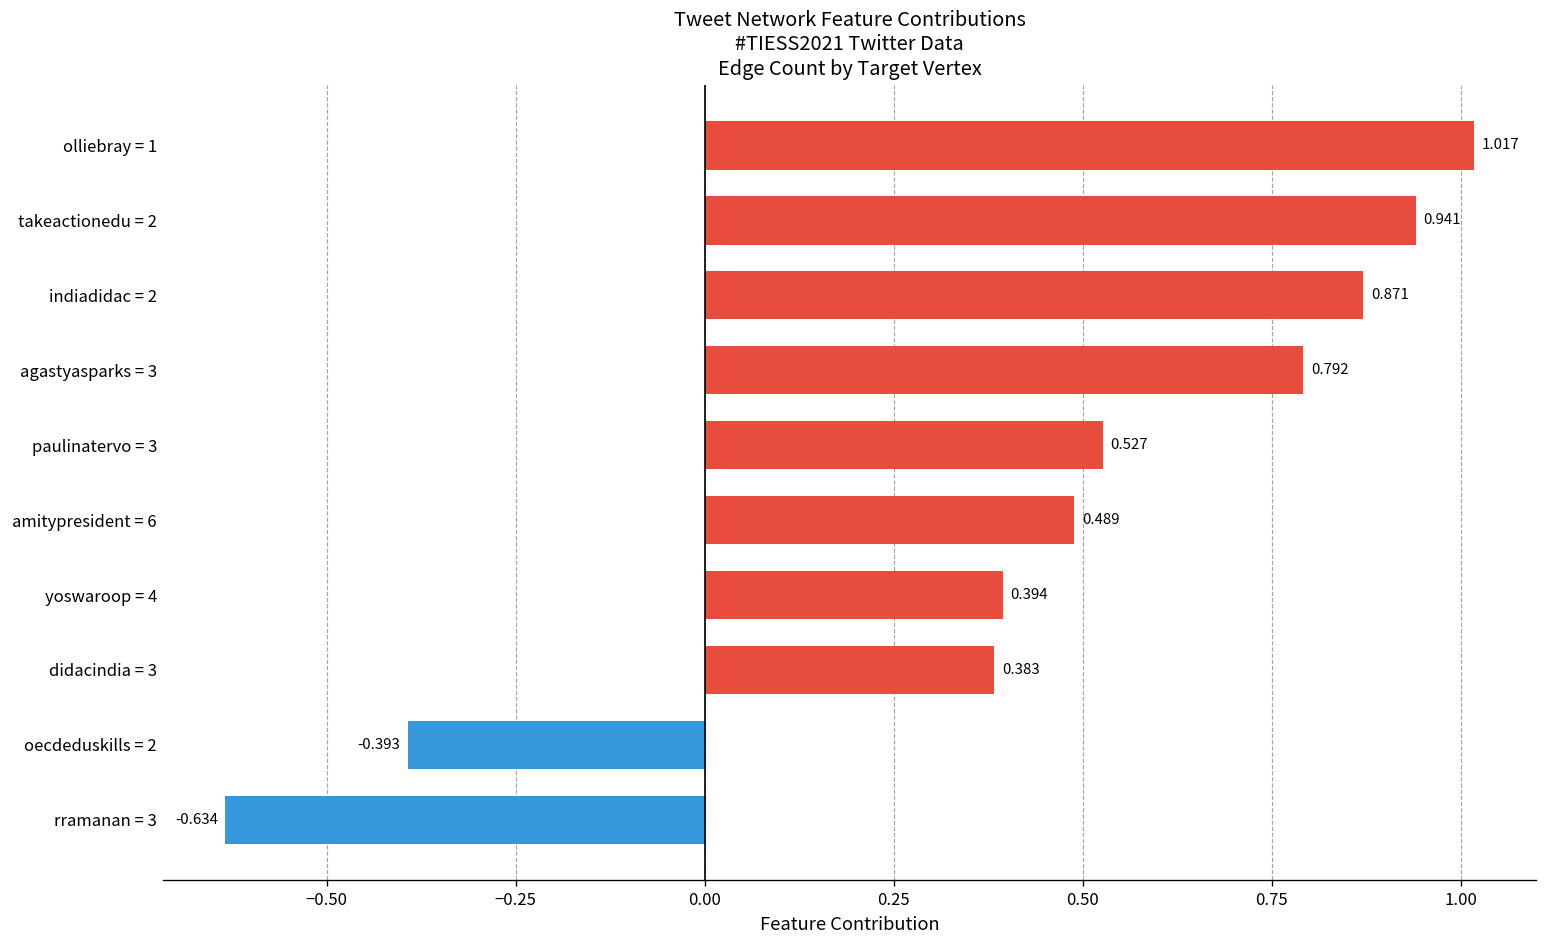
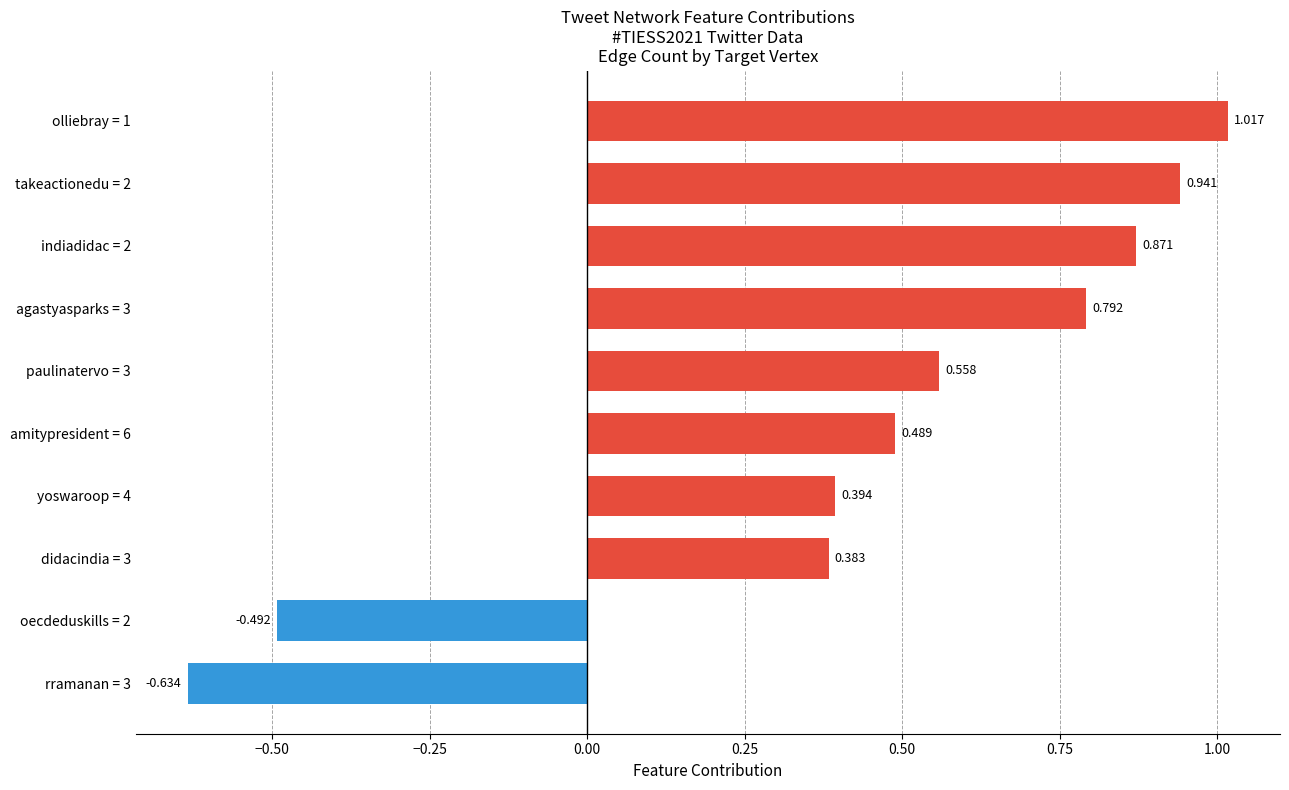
paulinatervo = 3: 0.527 -> 0.558
oecdeduskills = 2: -0.393 -> -0.492
